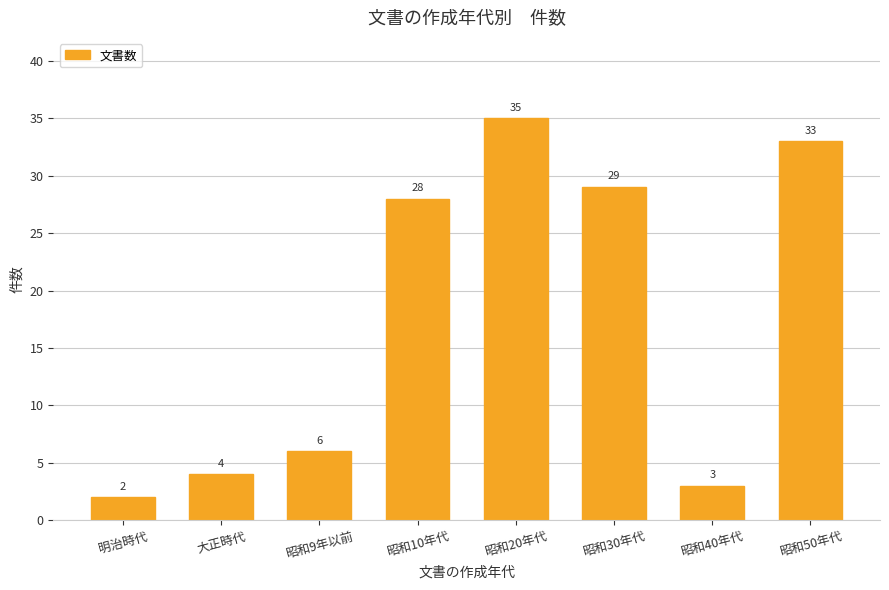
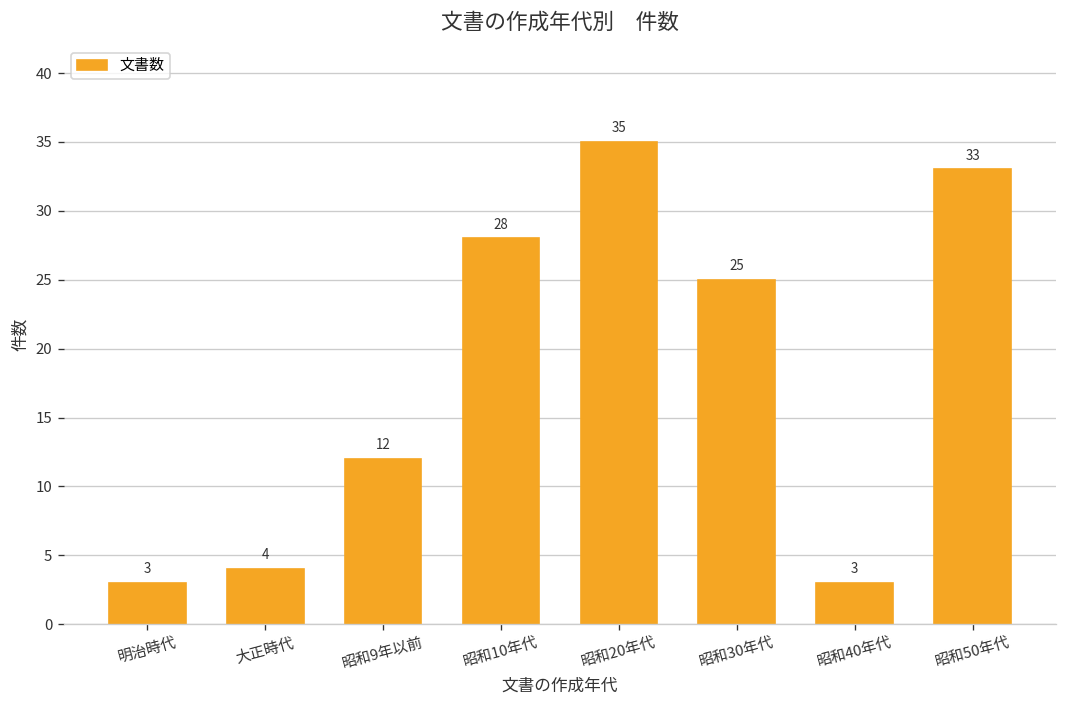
明治時代: 2 -> 3
昭和9年以前: 6 -> 12
昭和30年代: 29 -> 25
